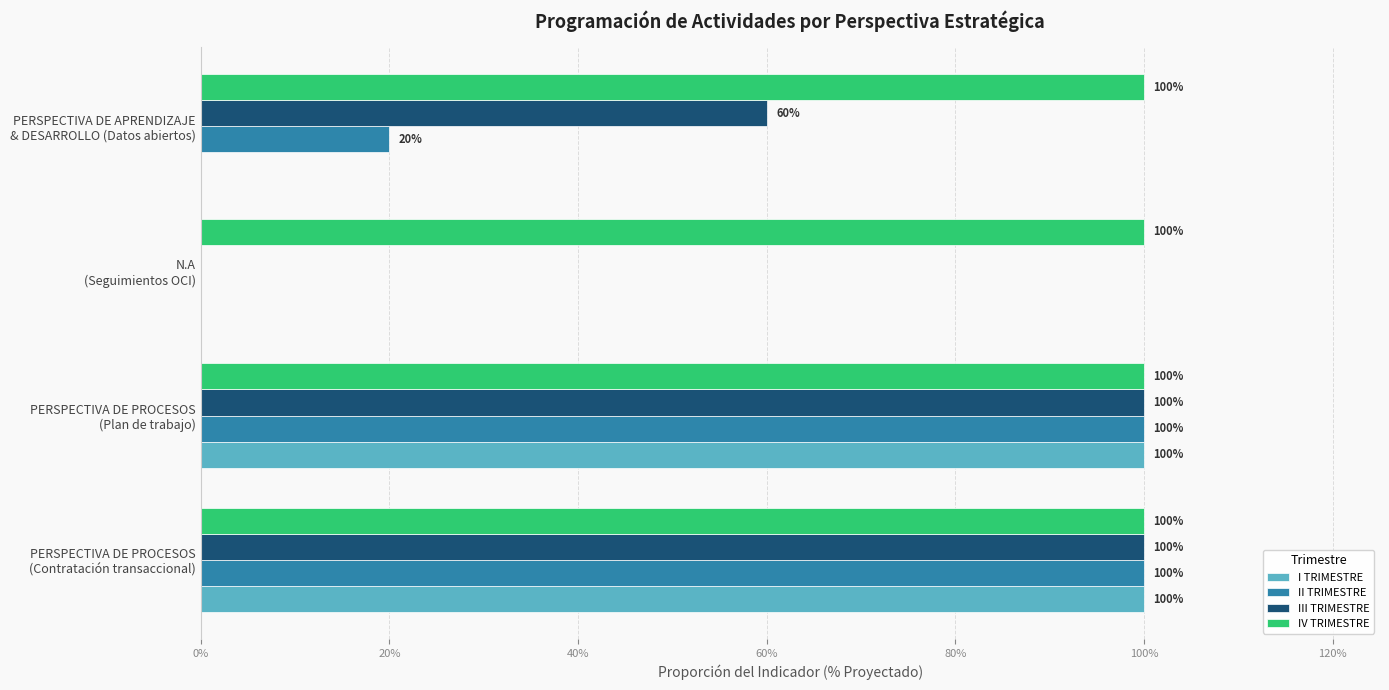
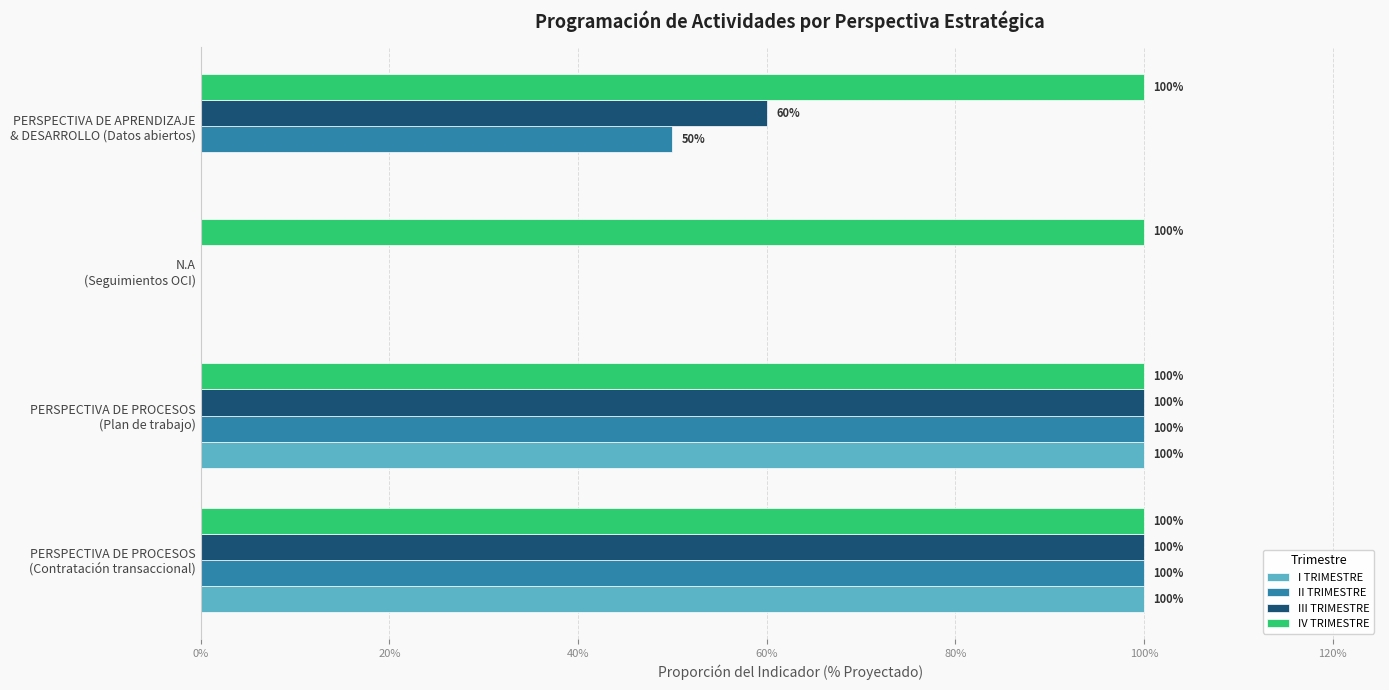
II TRIMESTRE, PERSPECTIVA DE APRENDIZAJE & DESARROLLO (Datos abiertos): 20% -> 50%
